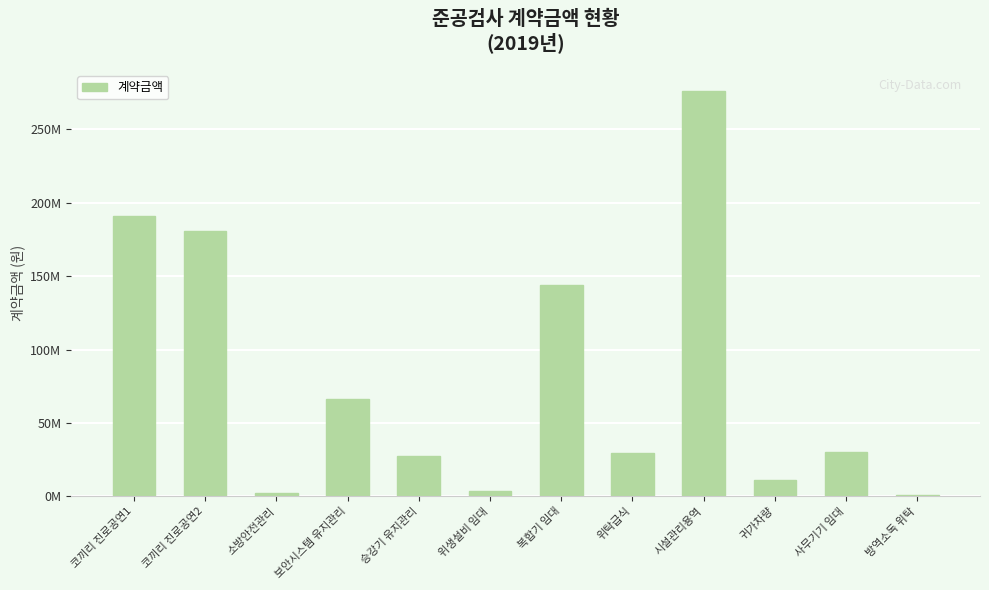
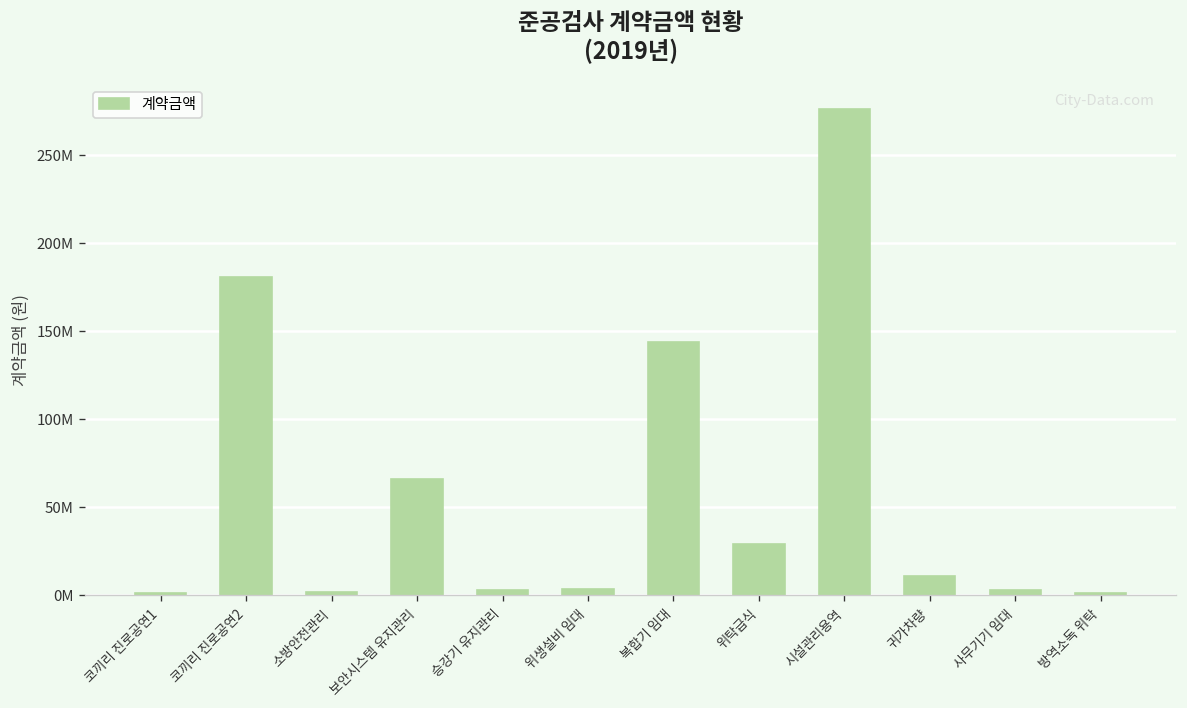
코끼리 진로공연1: 191000000 -> 1000000
승강기 유지관리: 27000000 -> 3000000
사무기기 임대: 30000000 -> 3000000
